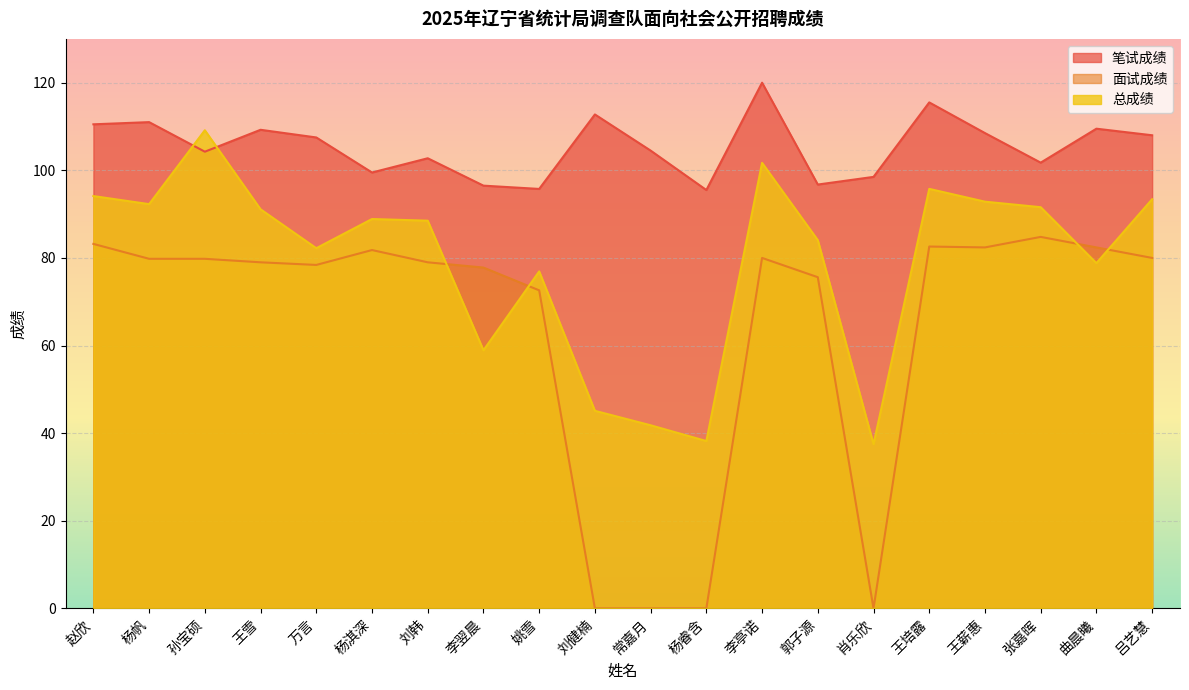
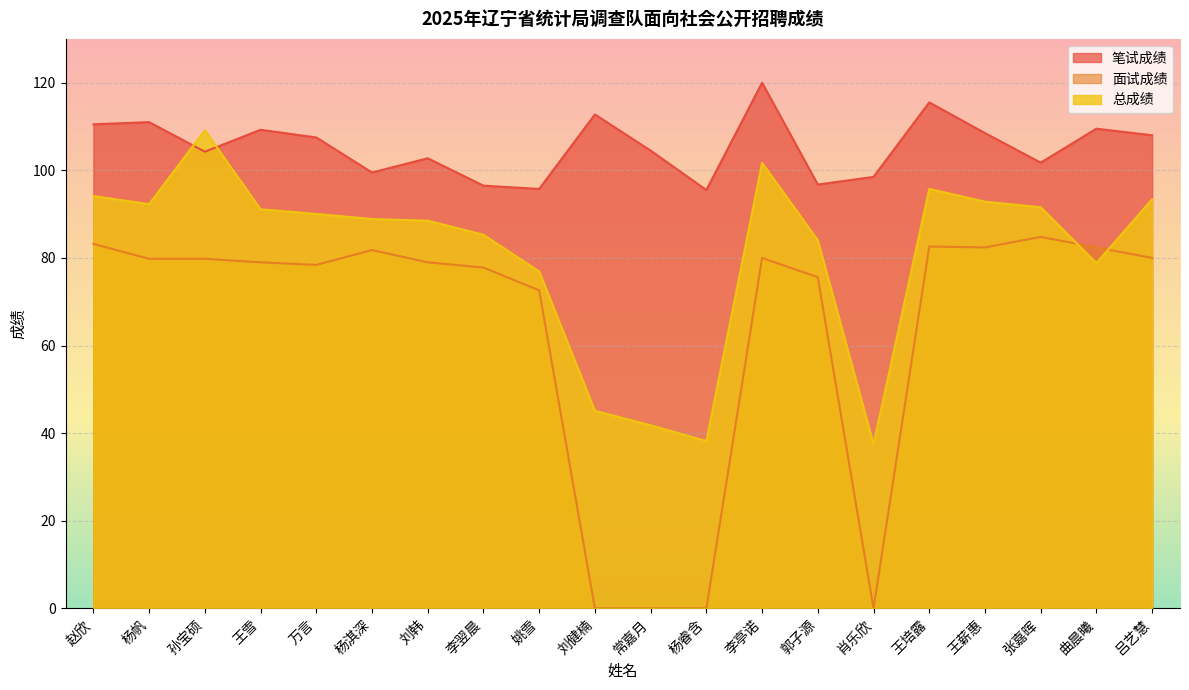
总成绩, 万言: 82 -> 90
总成绩, 李翌晨: 59 -> 85
